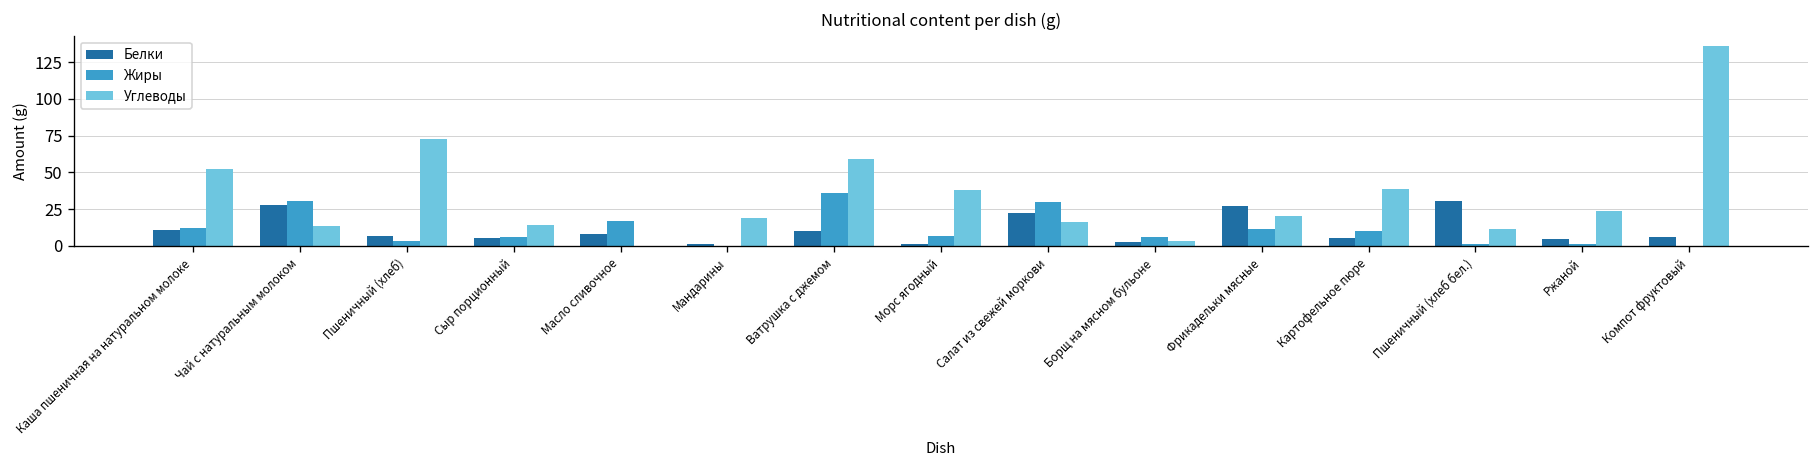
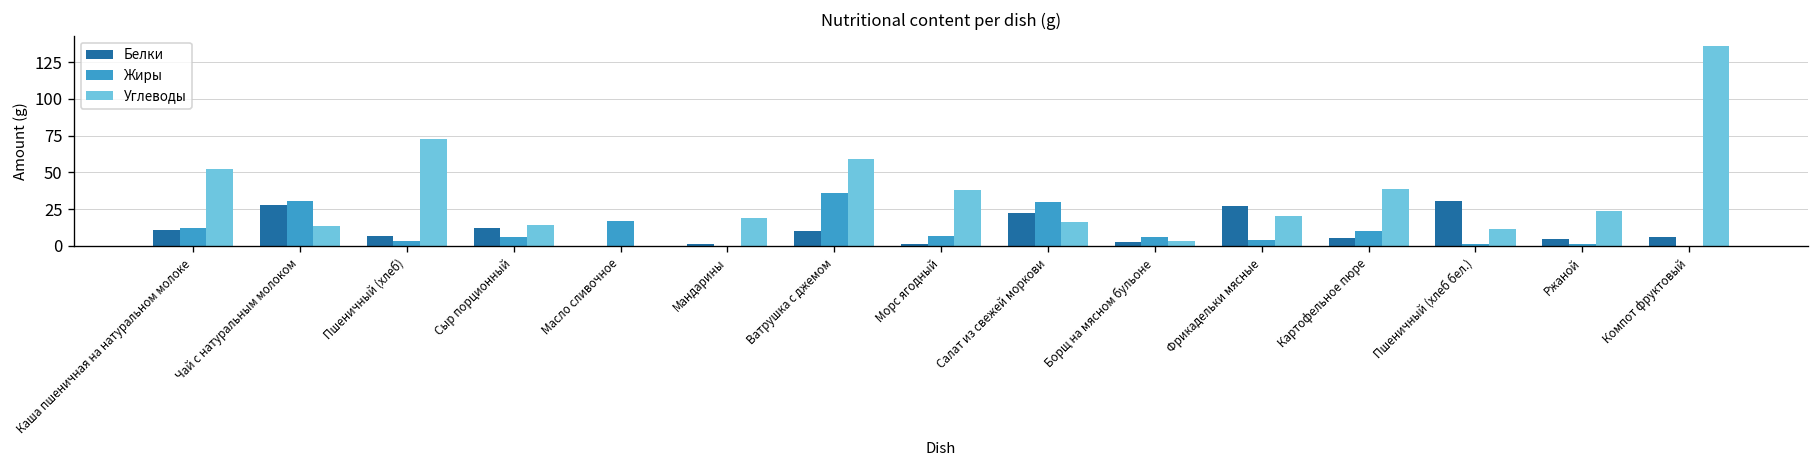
Белки, Сыр порционный: 5 -> 12
Белки, Масло сливочное: 8 -> 0
Жиры, Фрикадельки мясные: 12 -> 4
